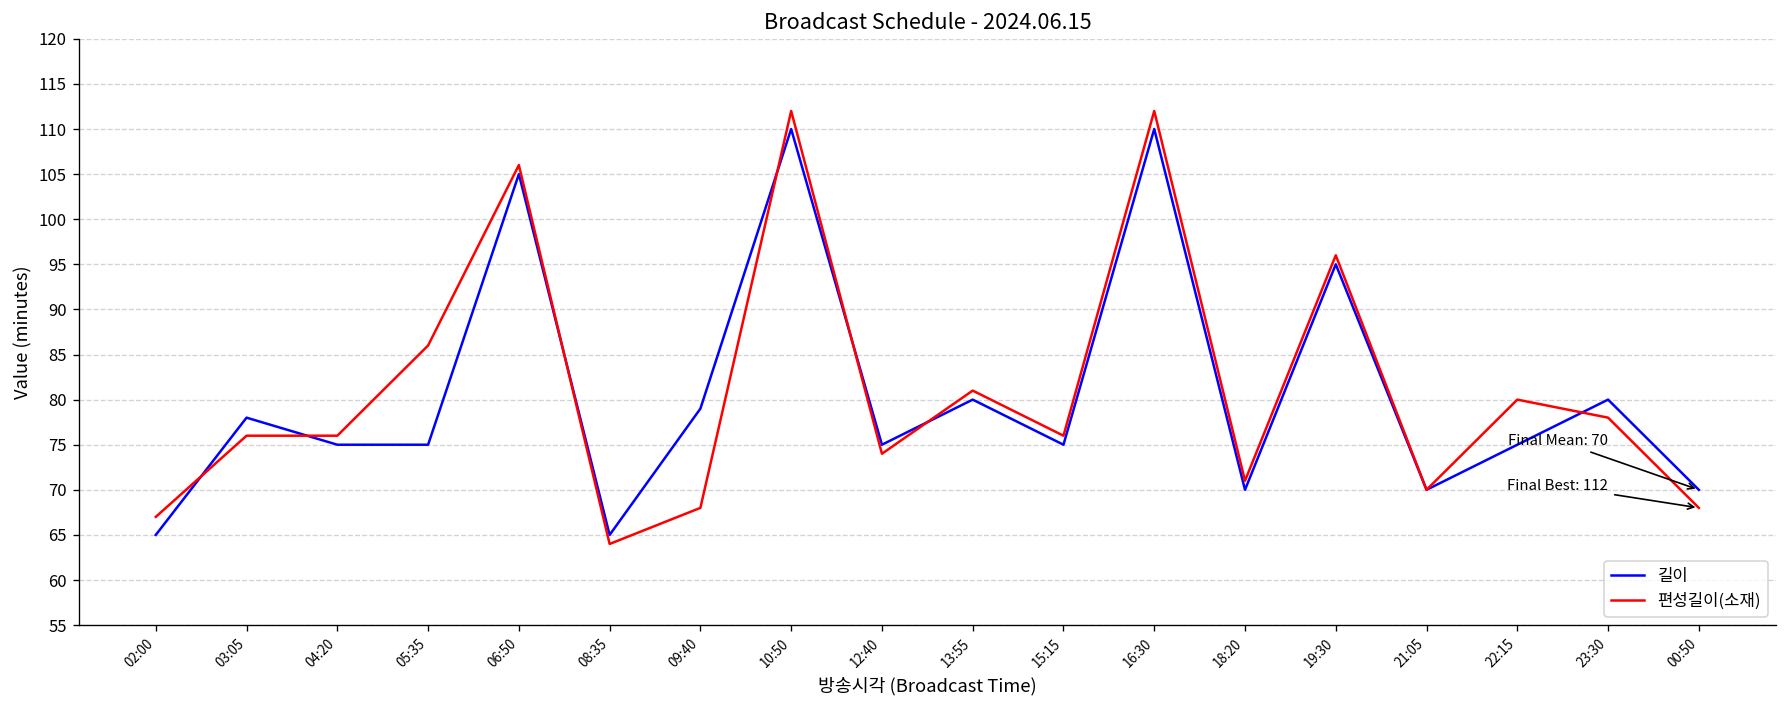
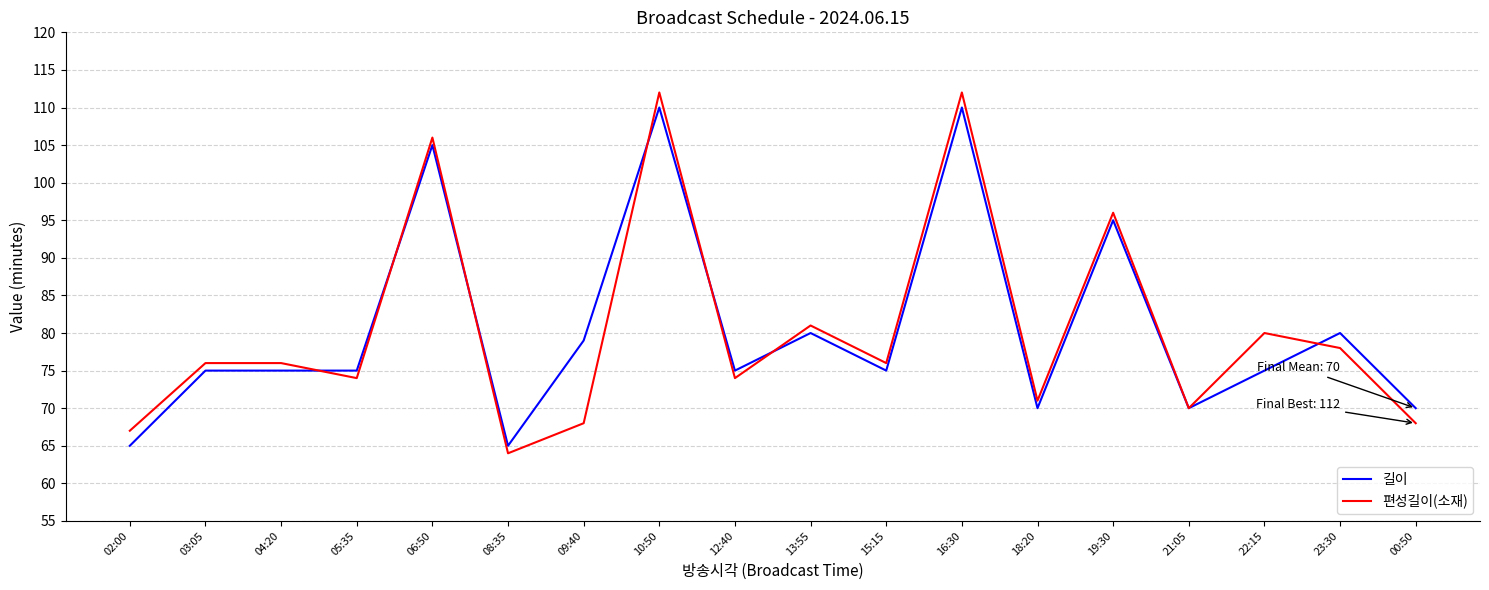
길이, 03:05: 78 -> 75
편성길이(소재), 05:35: 86 -> 74
